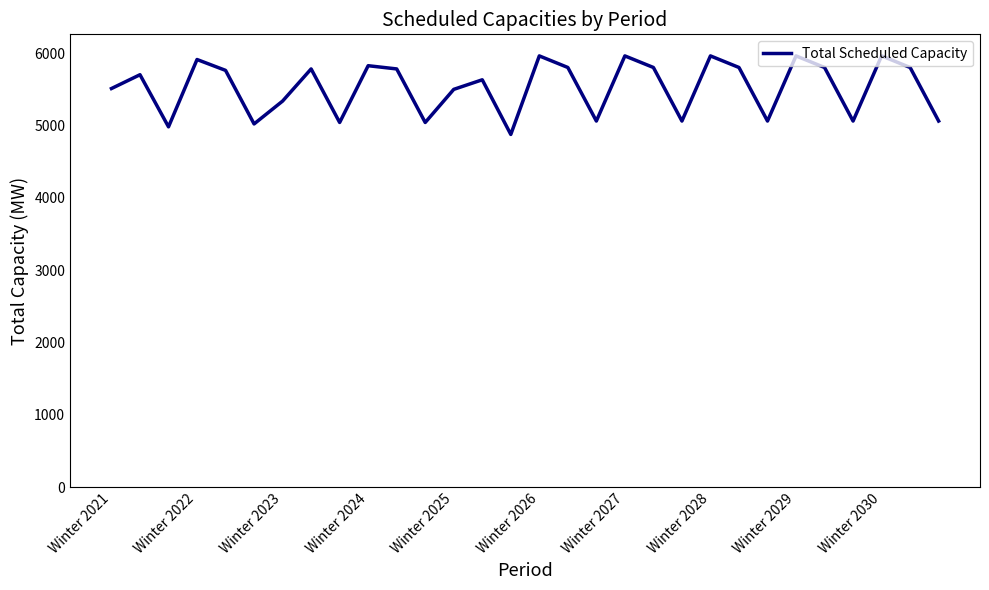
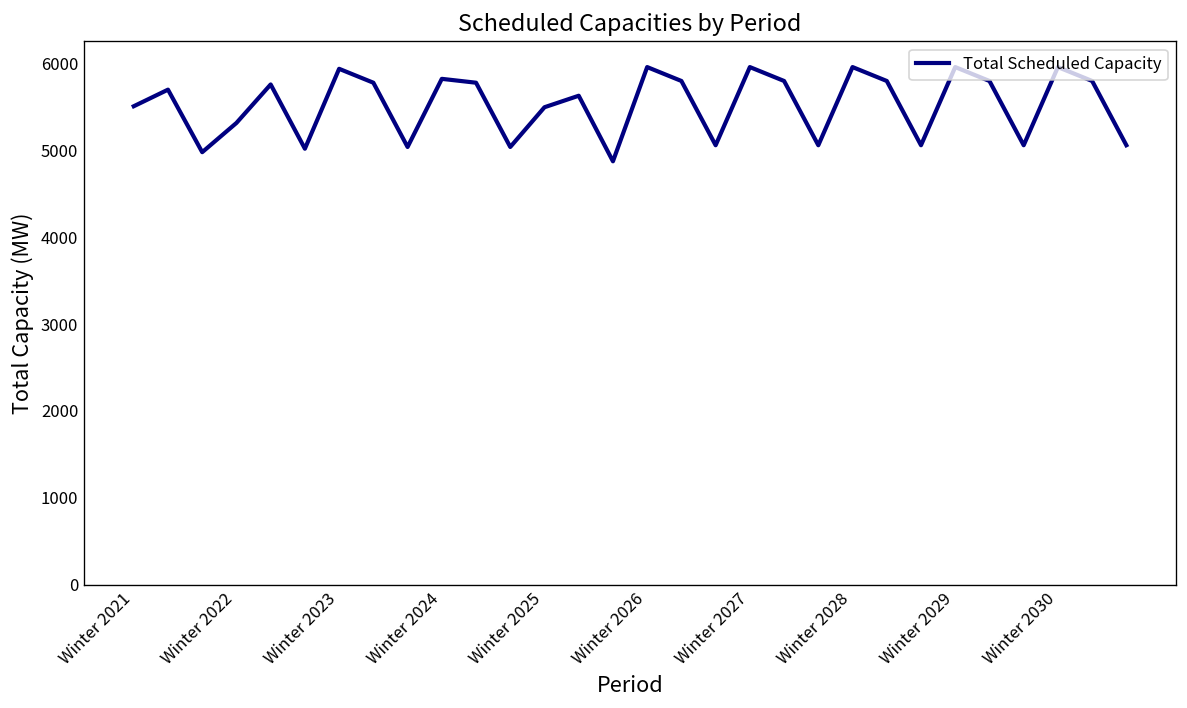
Winter 2022: 5900 -> 5300
Winter 2023: 5300 -> 5900
